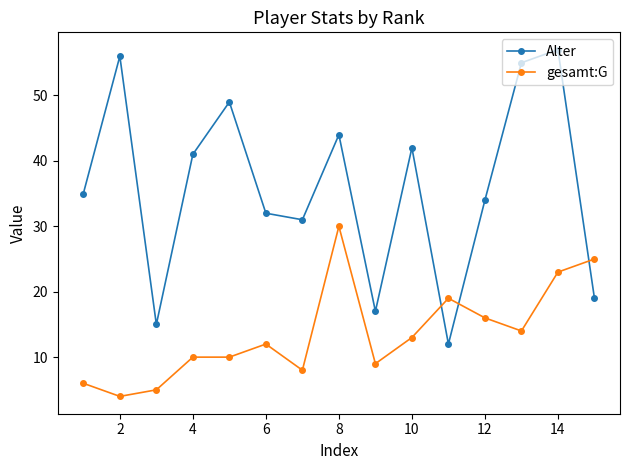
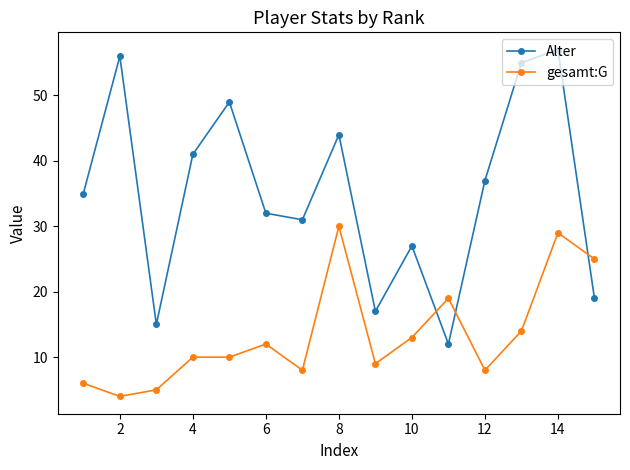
Alter, 10: 42 -> 27
Alter, 12: 34 -> 37
gesamt:G, 12: 16 -> 8
gesamt:G, 14: 23 -> 29
